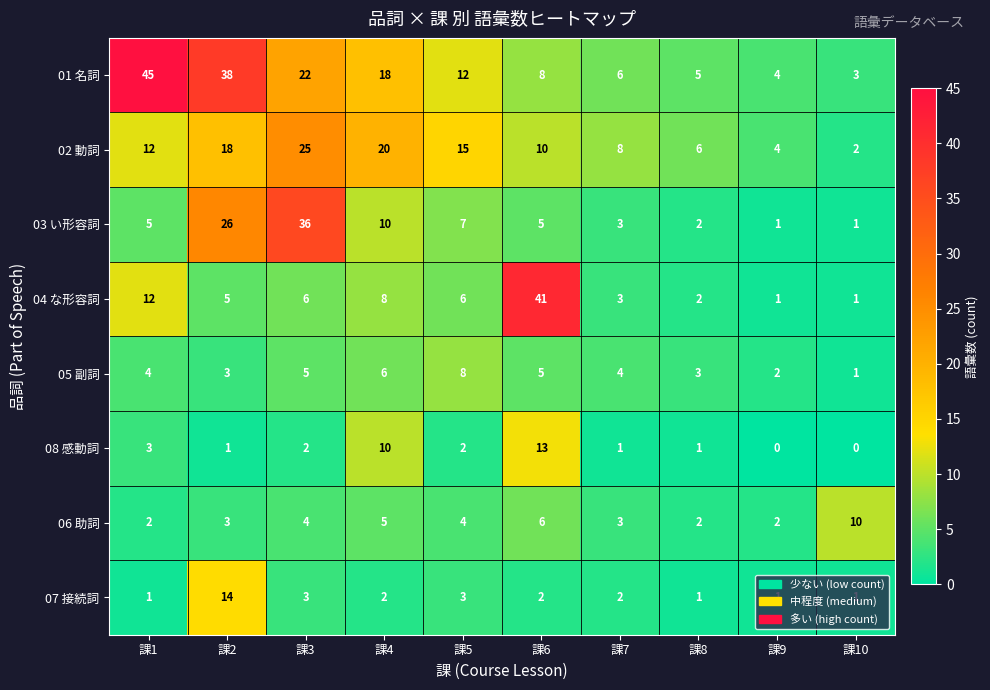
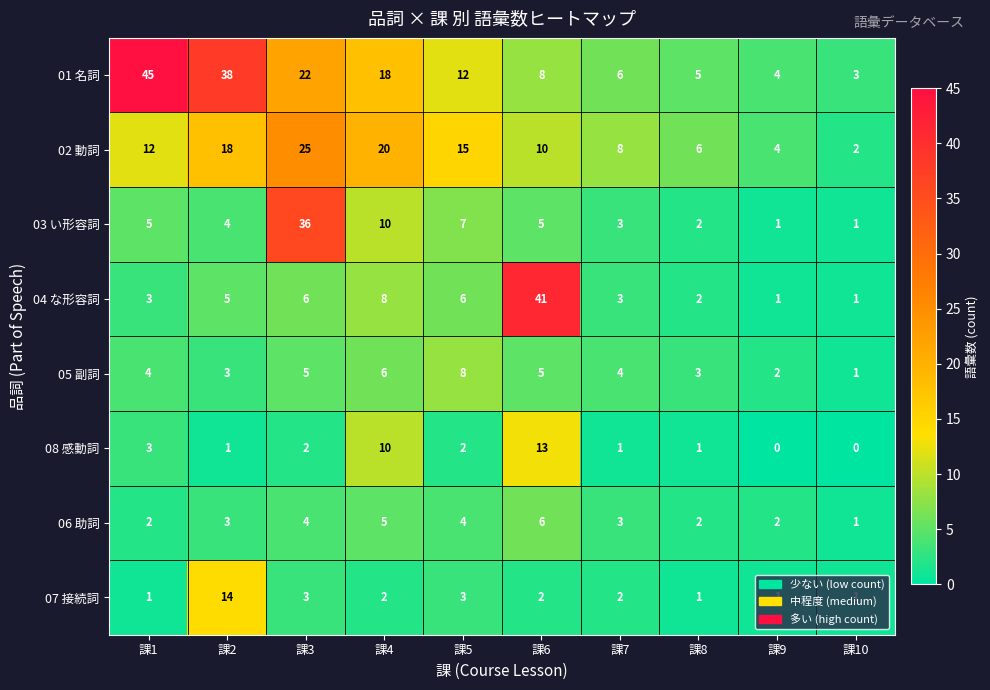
03 い形容詞, 課2: 26 -> 4
04 な形容詞, 課1: 12 -> 3
06 助詞, 課10: 10 -> 1
